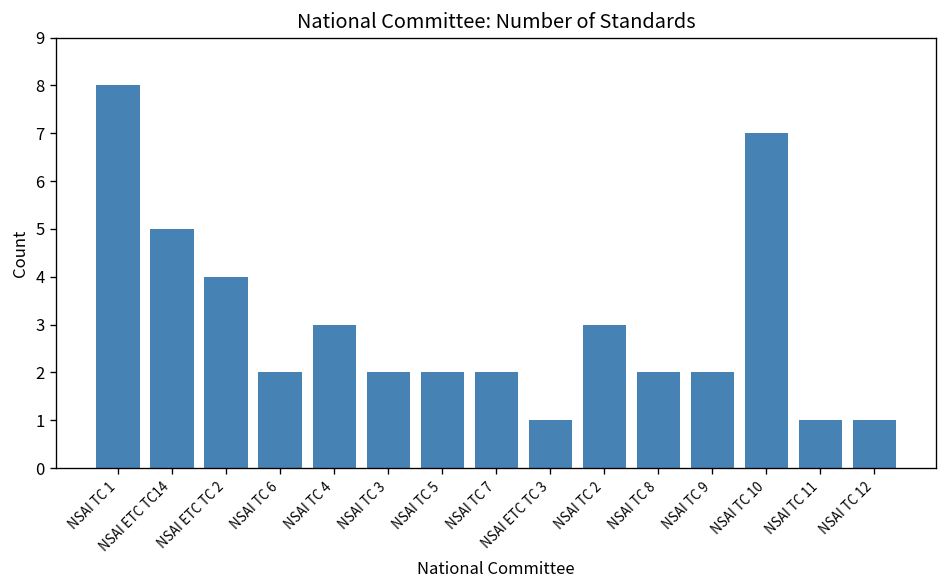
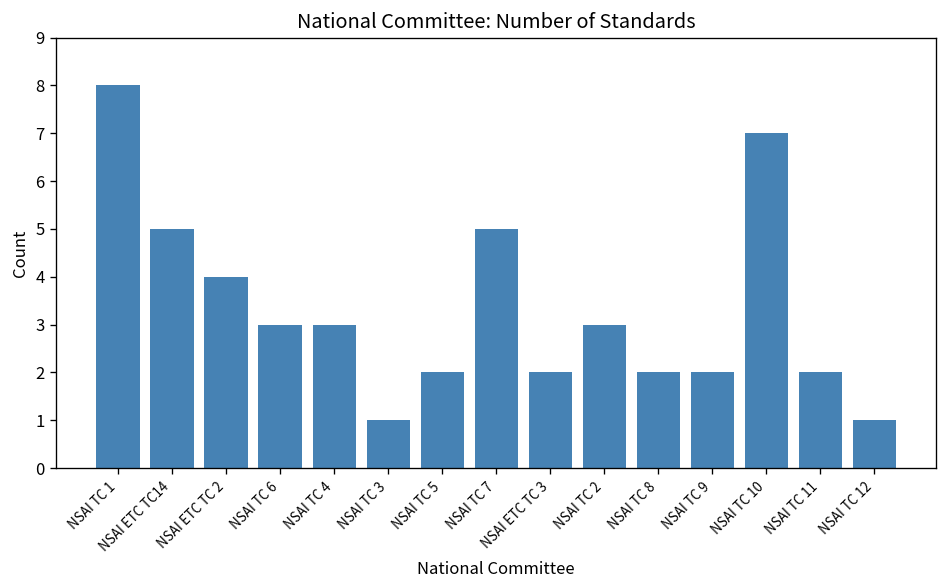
NSAI TC 6: 2 -> 3
NSAI TC 3: 2 -> 1
NSAI TC 7: 2 -> 5
NSAI ETC TC 3: 1 -> 2
NSAI TC 11: 1 -> 2
